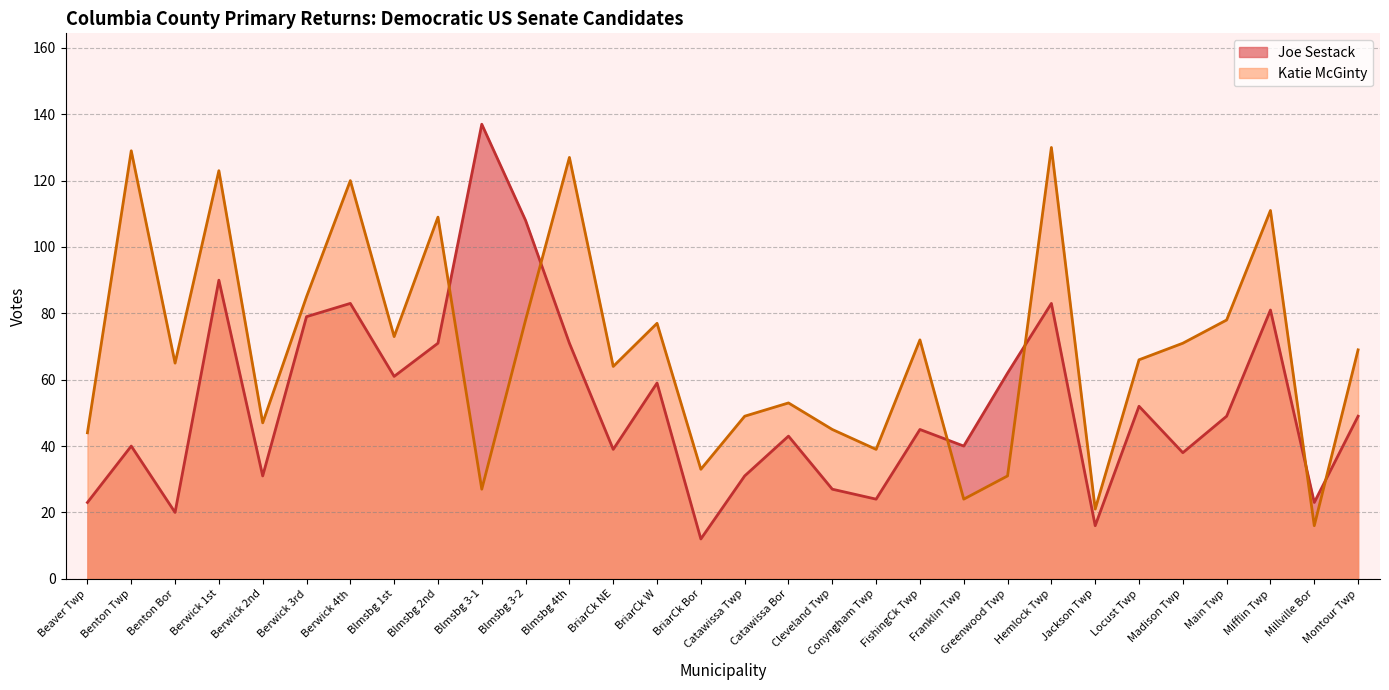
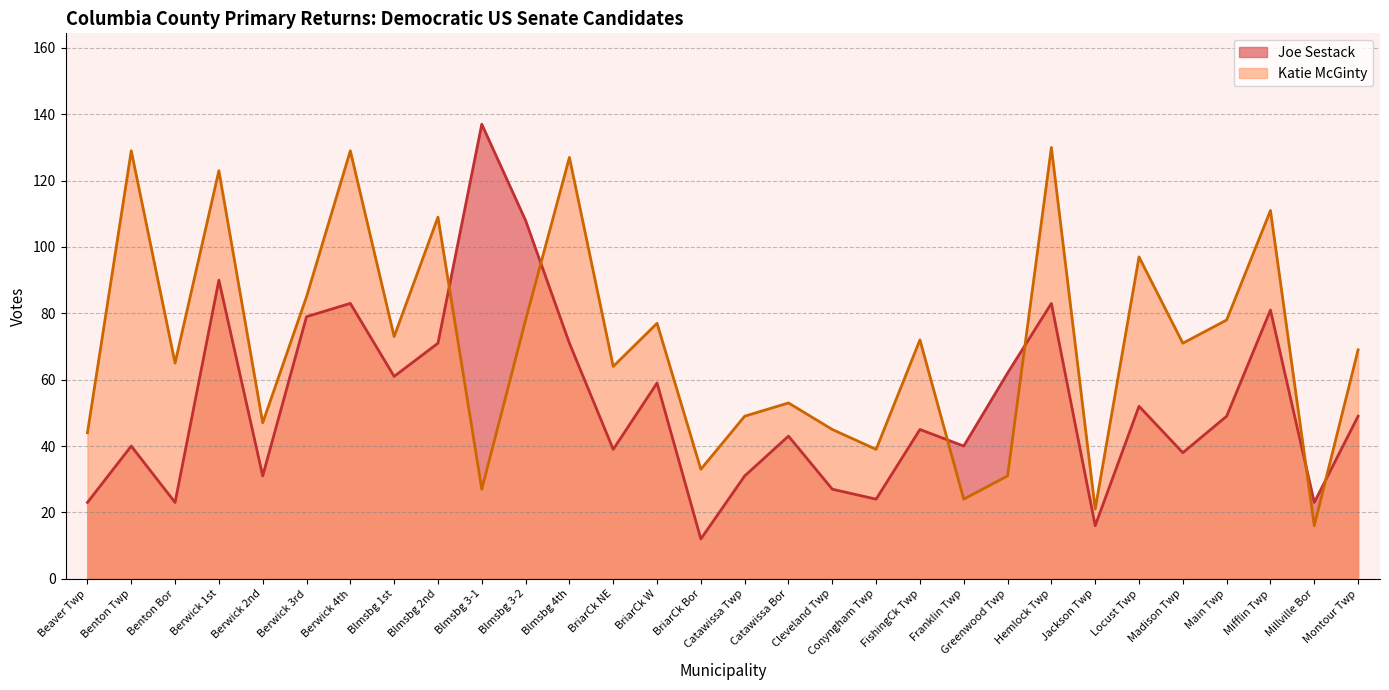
Joe Sestack, Benton Bor: 20 -> 23
Katie McGinty, Berwick 4th: 120 -> 129
Katie McGinty, Locust Twp: 66 -> 97
